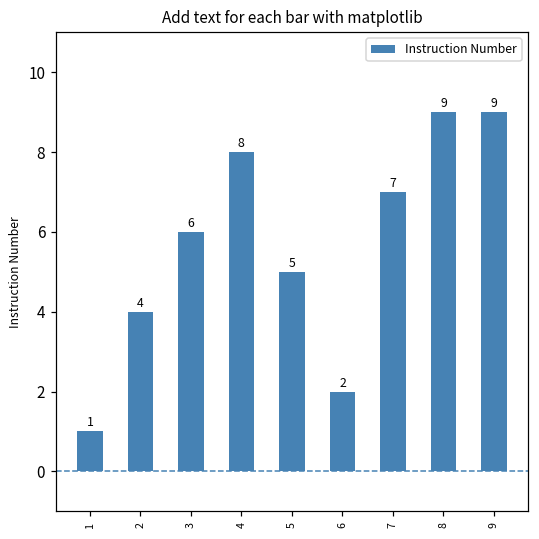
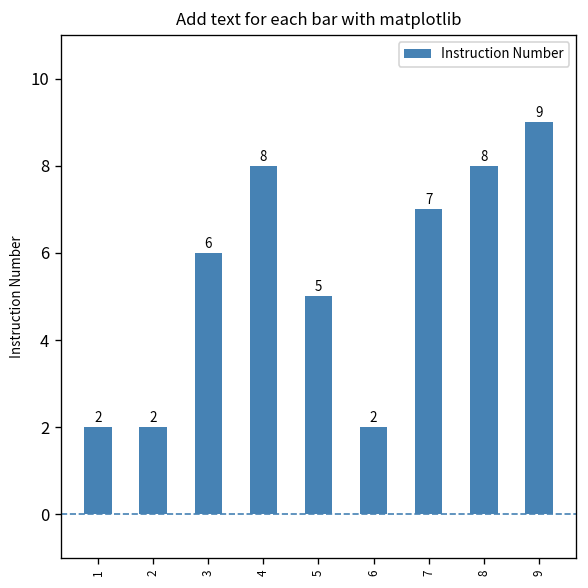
1: 1 -> 2
2: 4 -> 2
8: 9 -> 8
